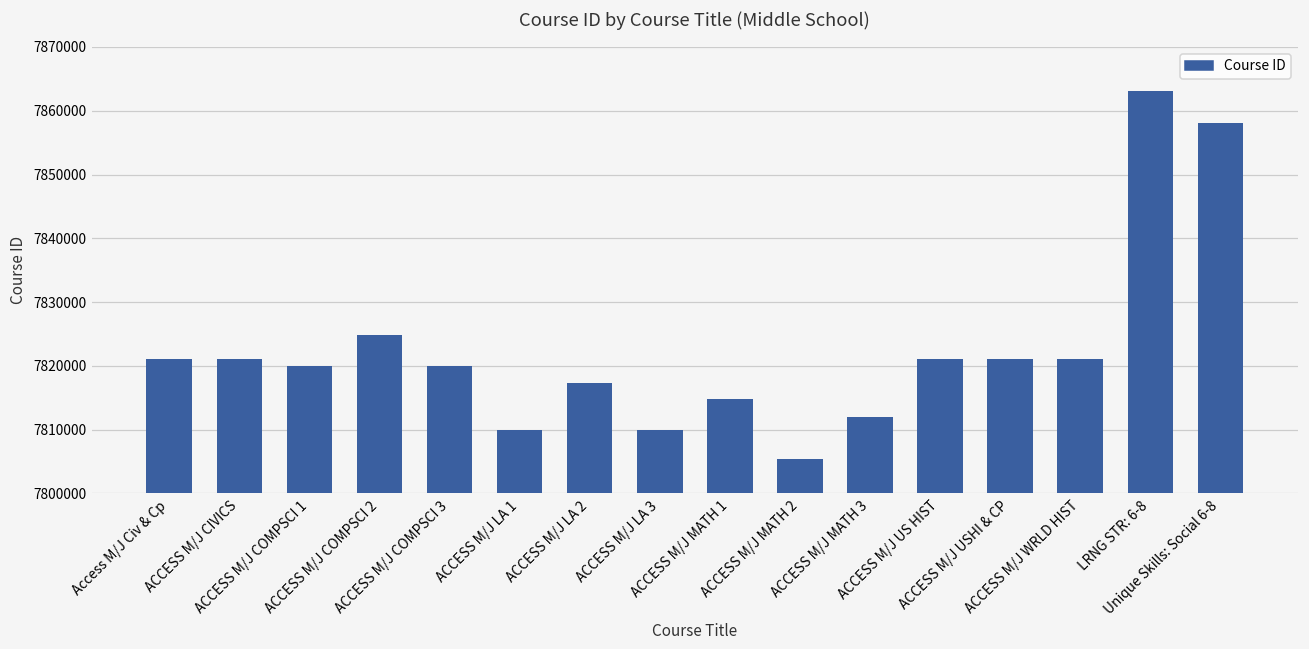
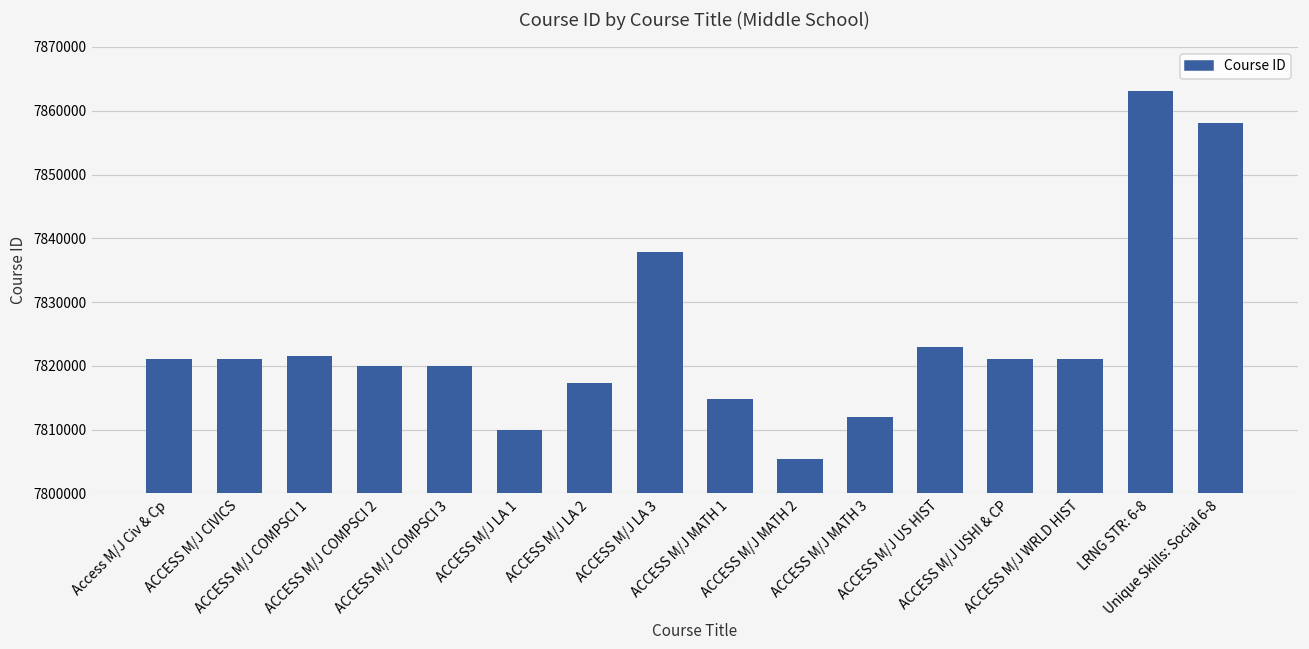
ACCESS M/J COMPSCI 1: 7820000 -> 7822000
ACCESS M/J COMPSCI 2: 7825000 -> 7820000
ACCESS M/J LA 3: 7810000 -> 7838000
ACCESS M/J US HIST: 7821000 -> 7823000
